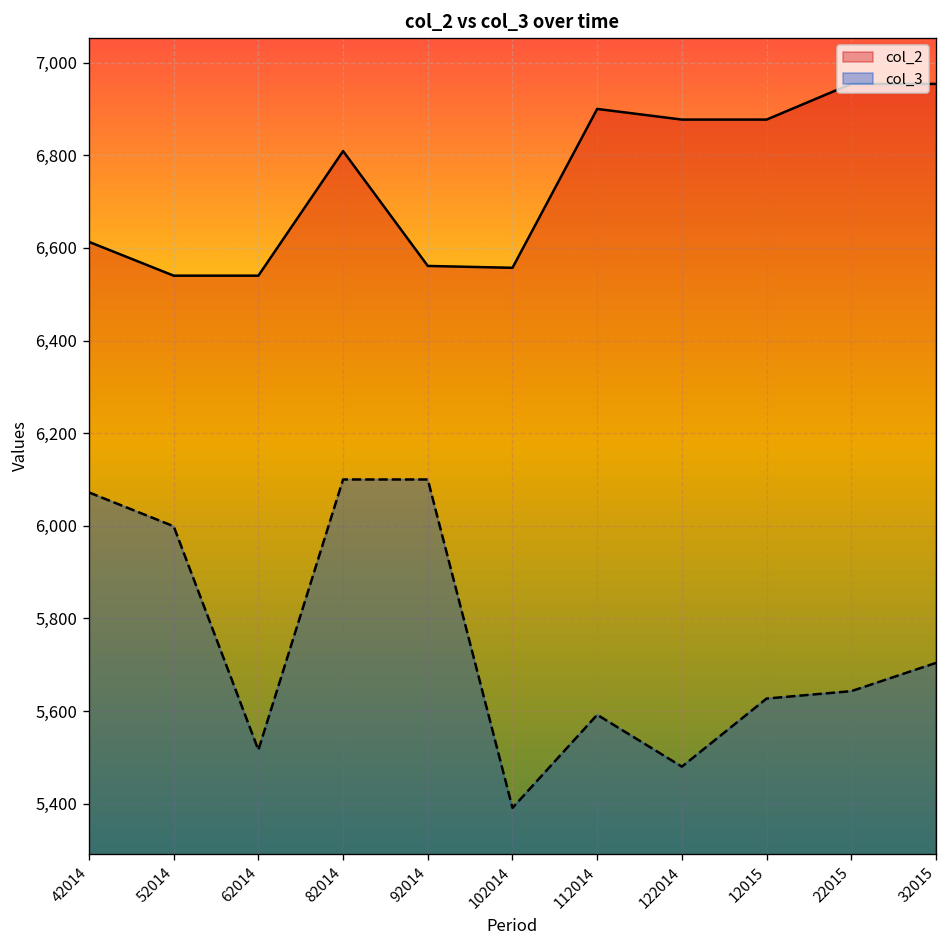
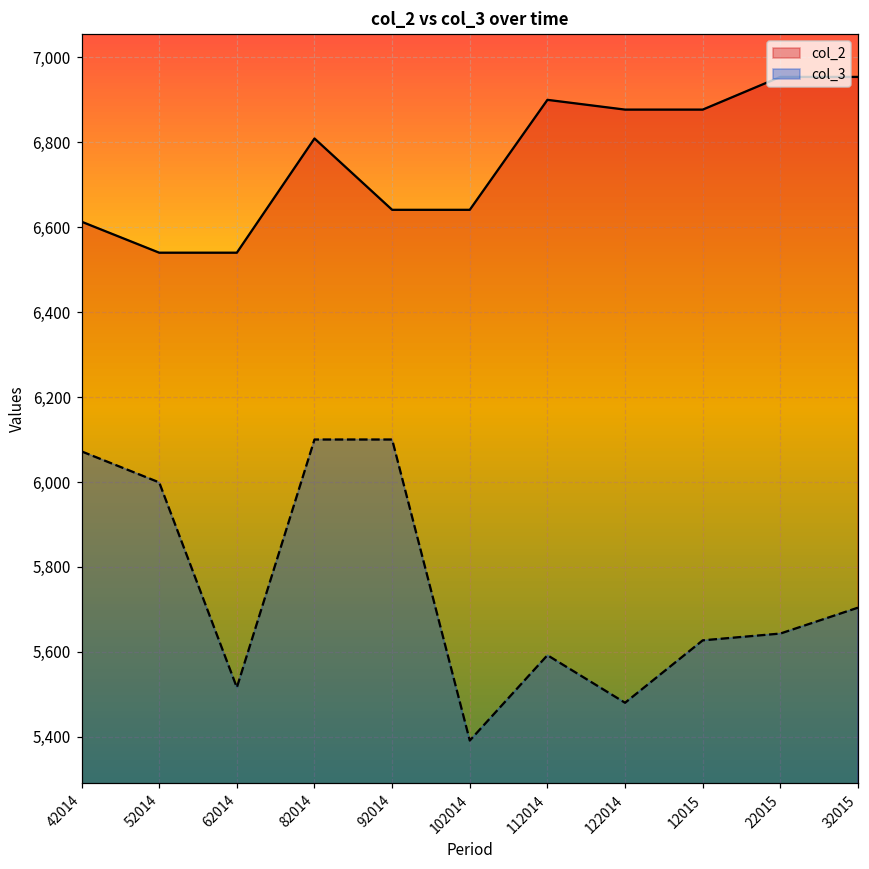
col_2, 92014: 6,560 -> 6,640
col_2, 102014: 6,560 -> 6,640
